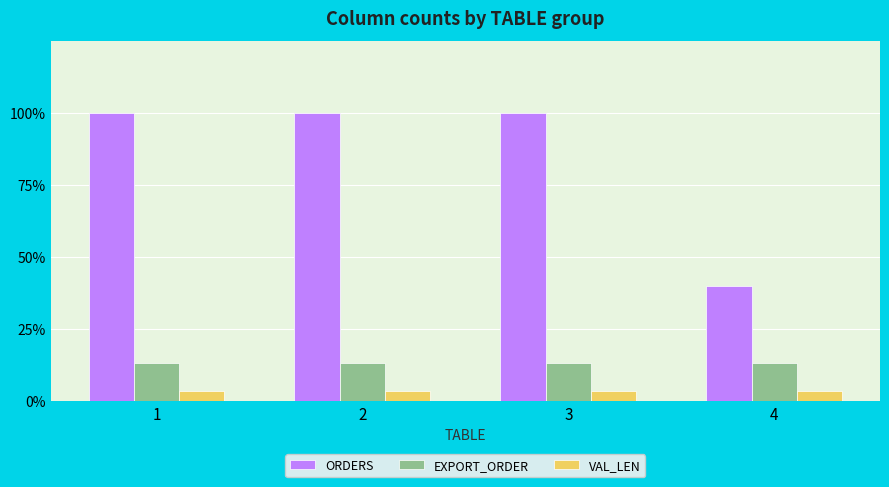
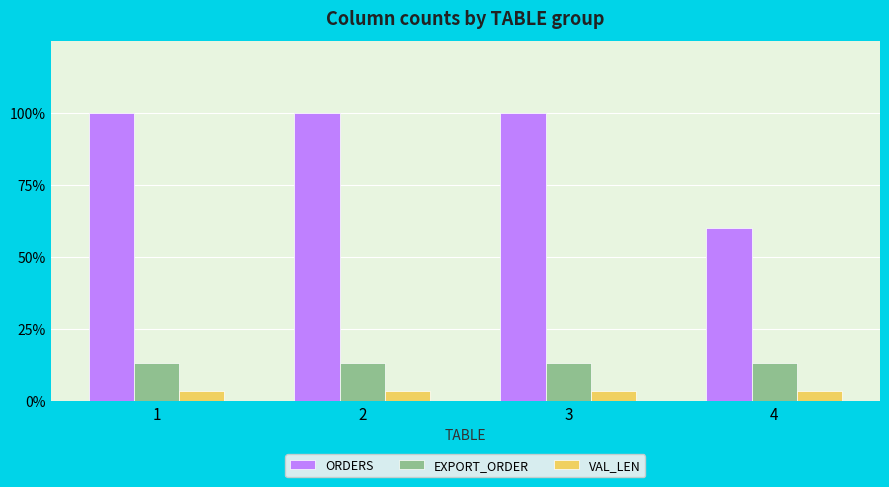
ORDERS, 4: 40% -> 60%
